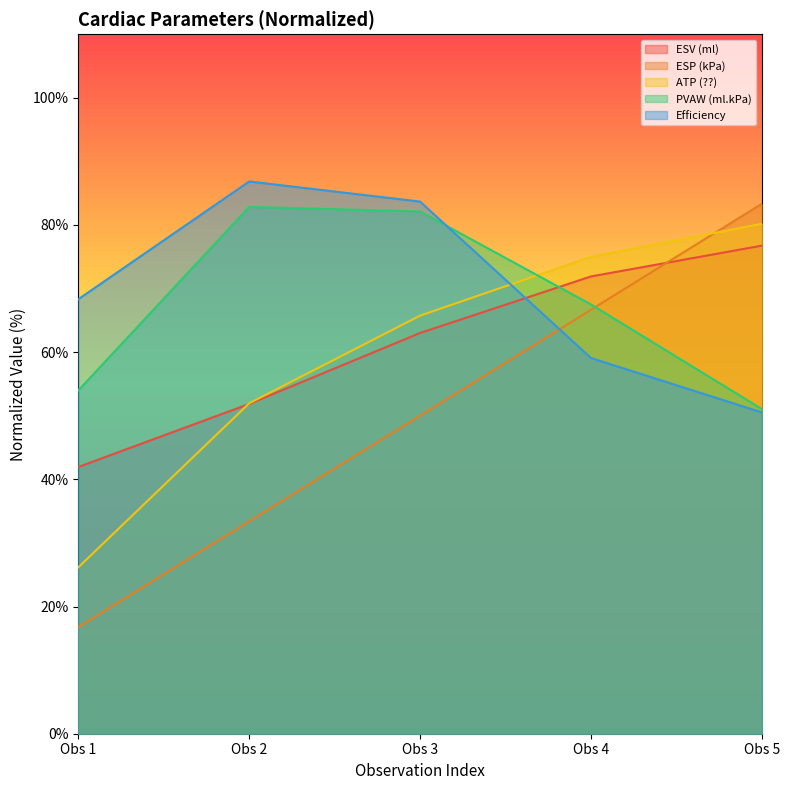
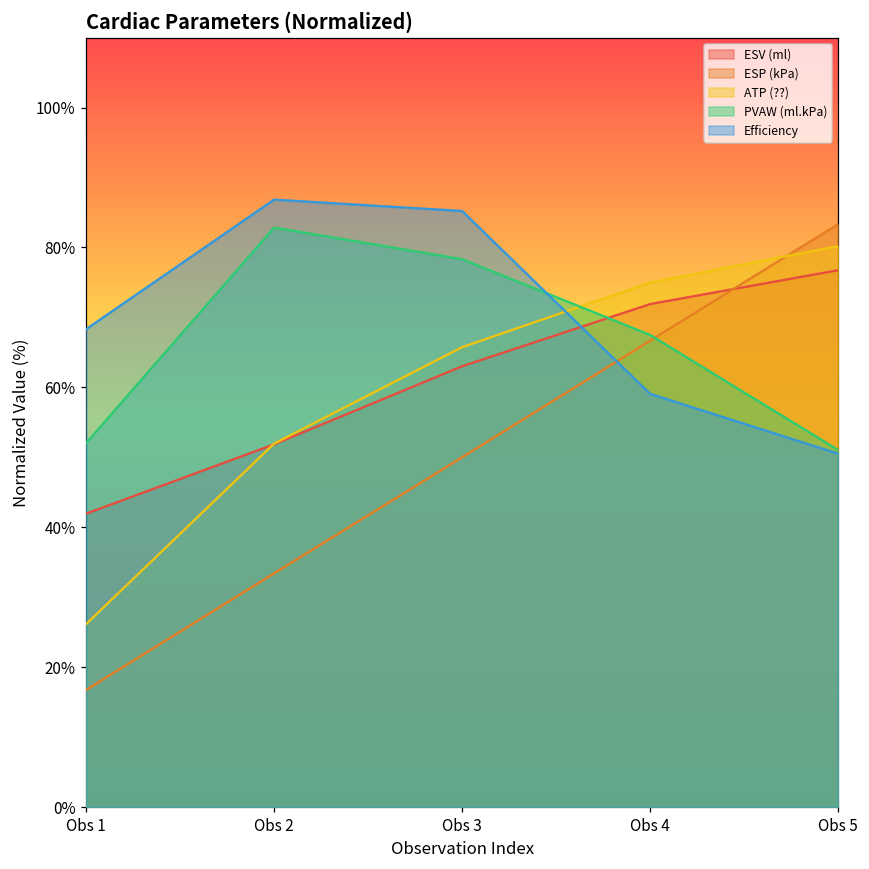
PVAW (ml.kPa), Obs 1: 54% -> 52%
PVAW (ml.kPa), Obs 3: 82% -> 78%
Efficiency, Obs 3: 84% -> 85%
